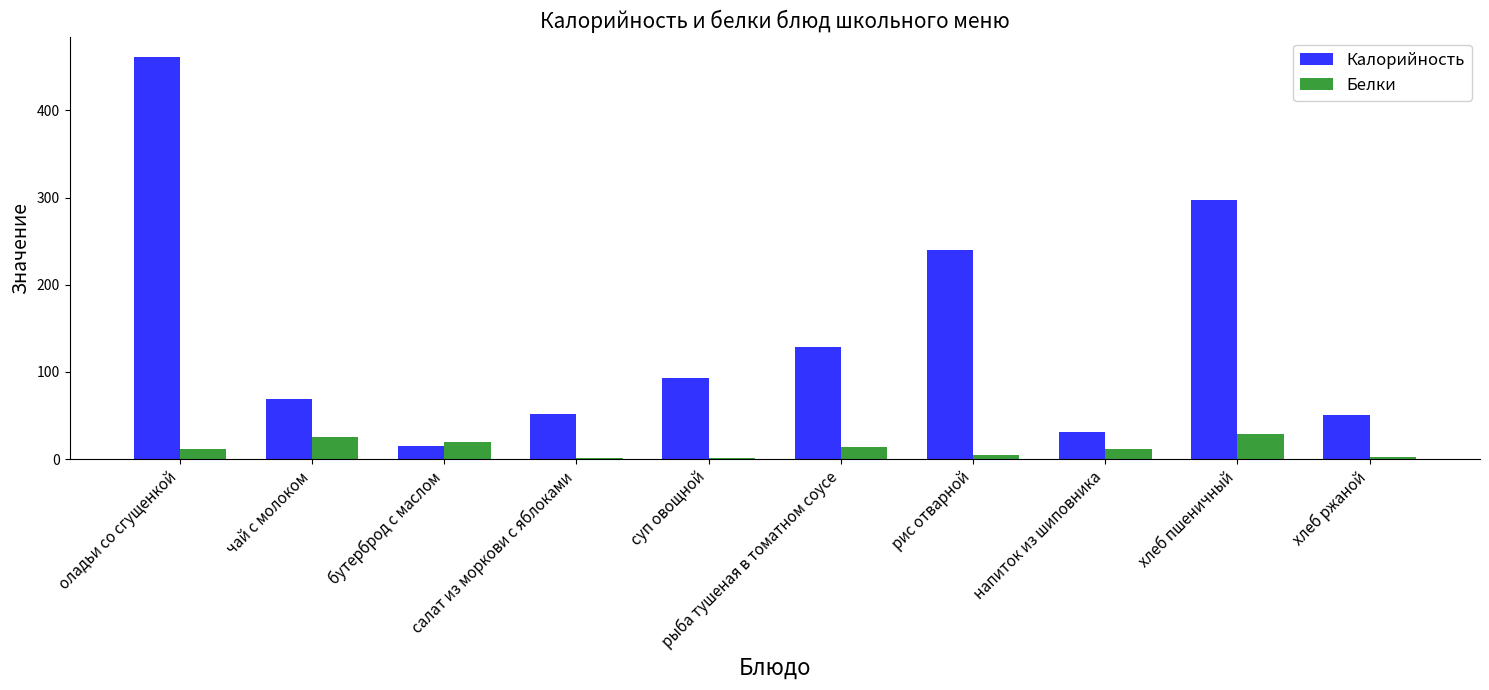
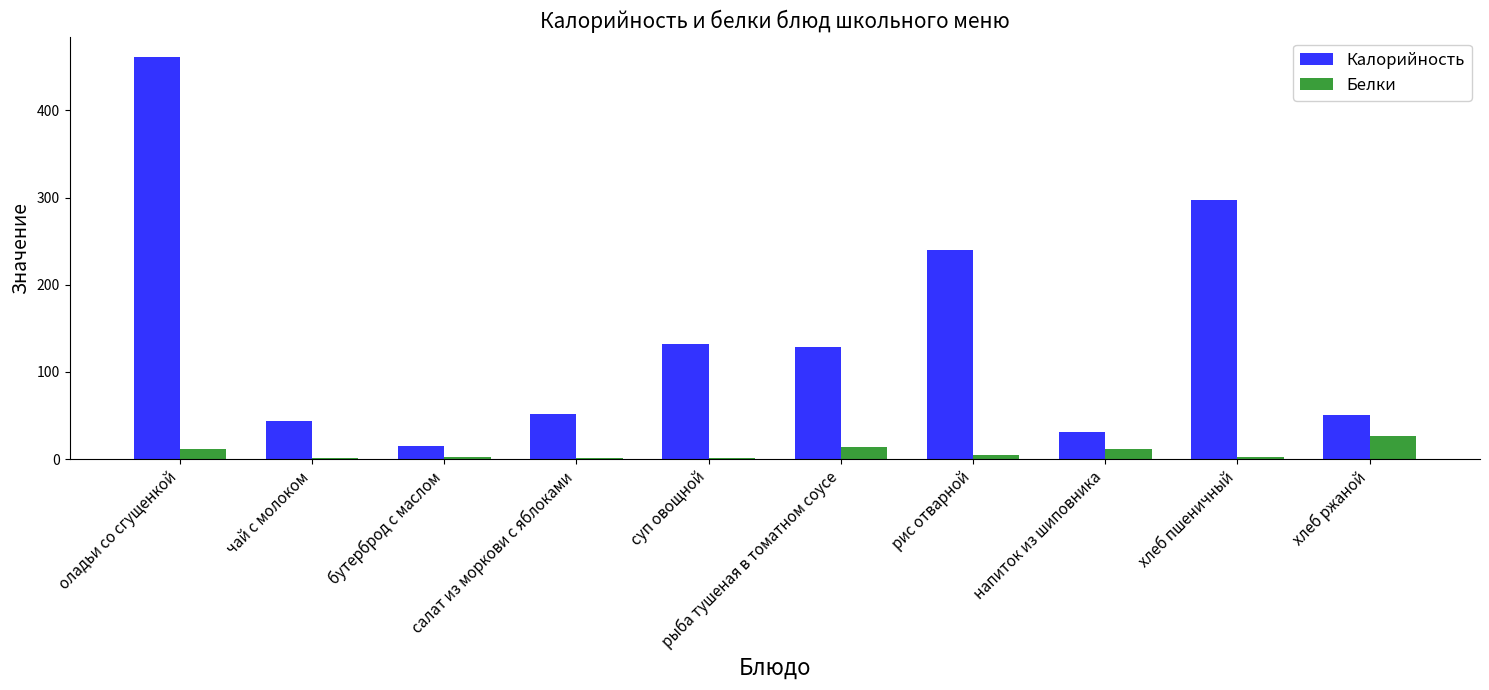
Калорийность, чай с молоком: 70 -> 40
Белки, чай с молоком: 30 -> 0
Белки, бутерброд с маслом: 20 -> 0
Калорийность, суп овощной: 90 -> 130
Белки, хлеб пшеничный: 30 -> 0
Белки, хлеб ржаной: 0 -> 30
